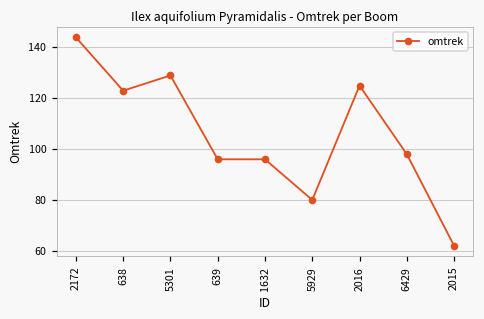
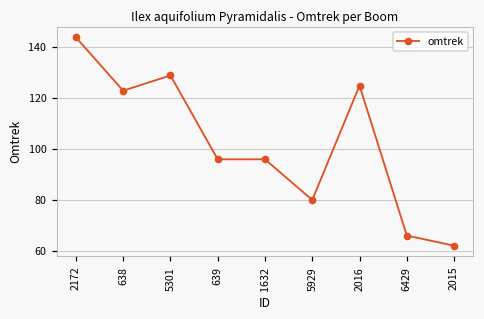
6429: 98 -> 66
